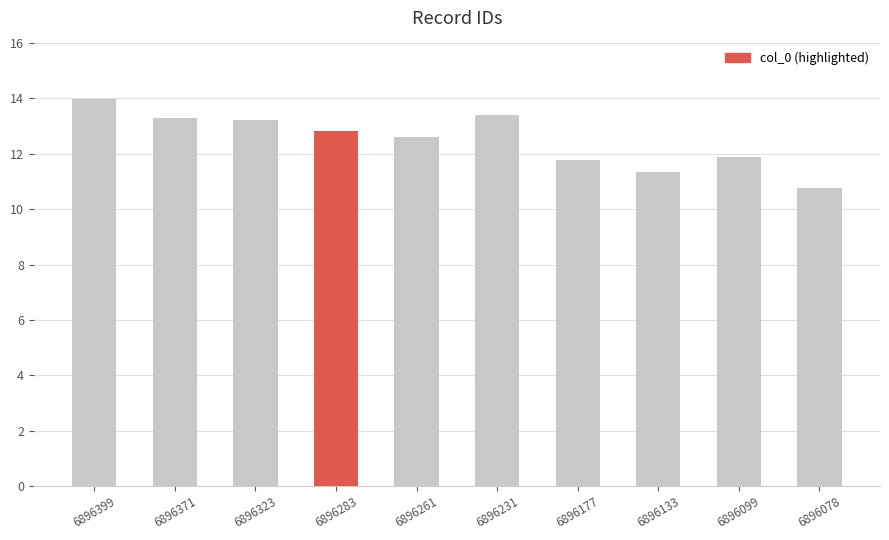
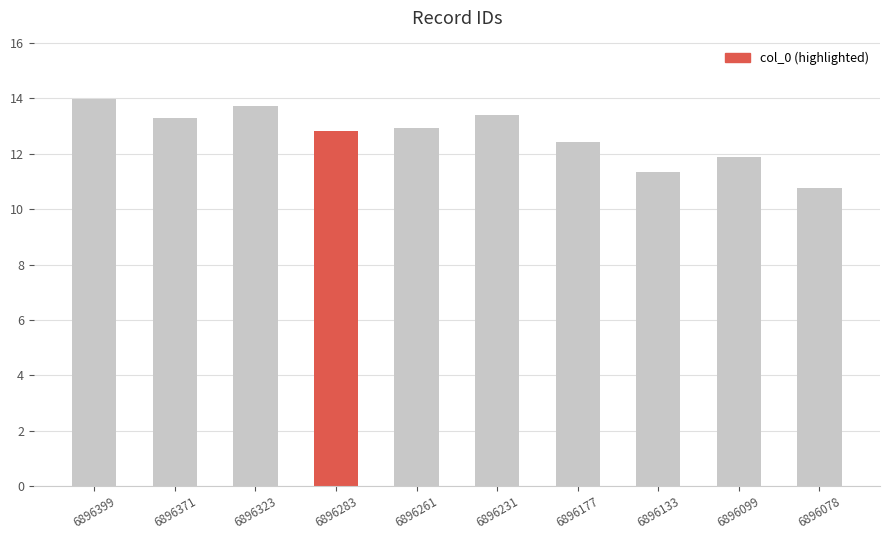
6896323: 13.2 -> 13.7
6896261: 12.6 -> 12.9
6896177: 11.8 -> 12.4
